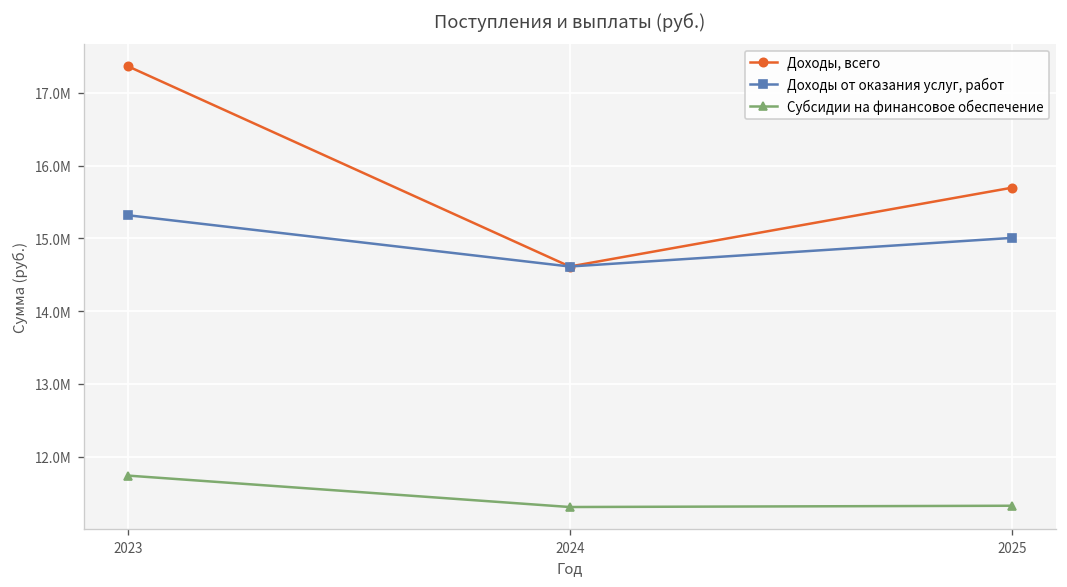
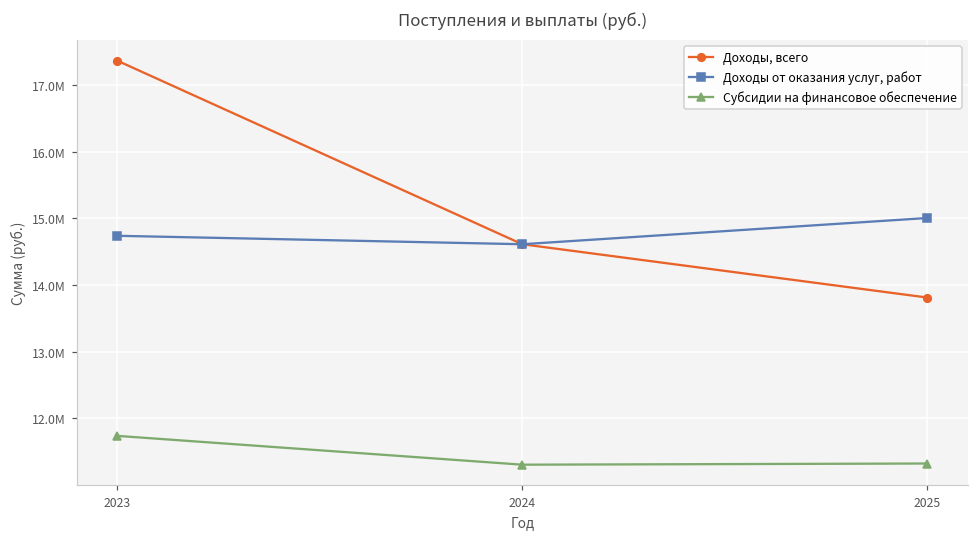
Доходы от оказания услуг, работ, 2023: 15300000 -> 14700000
Доходы, всего, 2025: 15700000 -> 13800000
